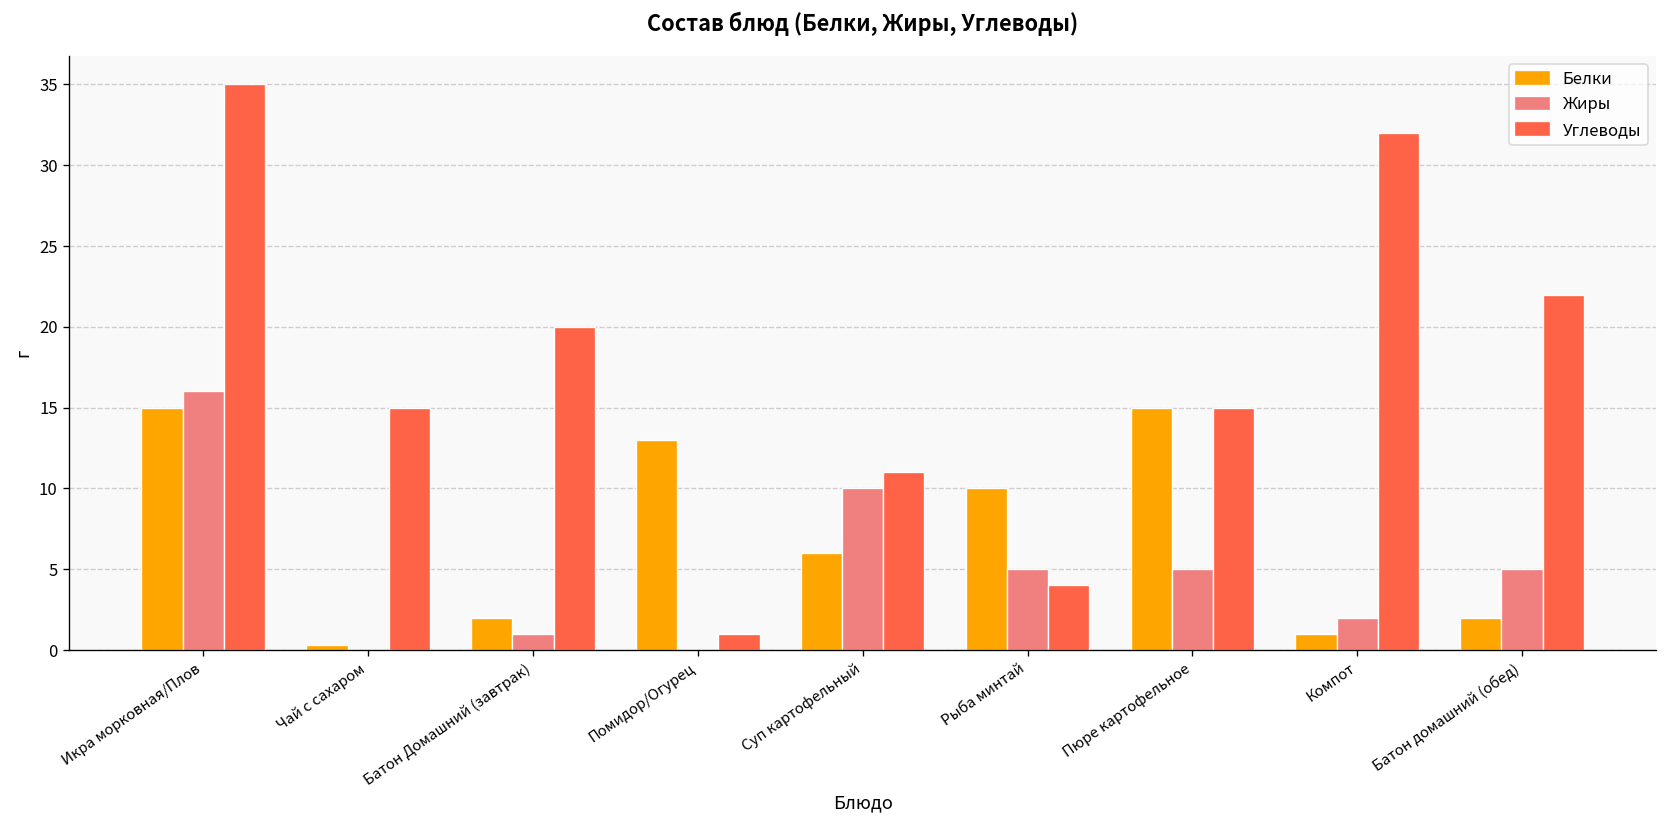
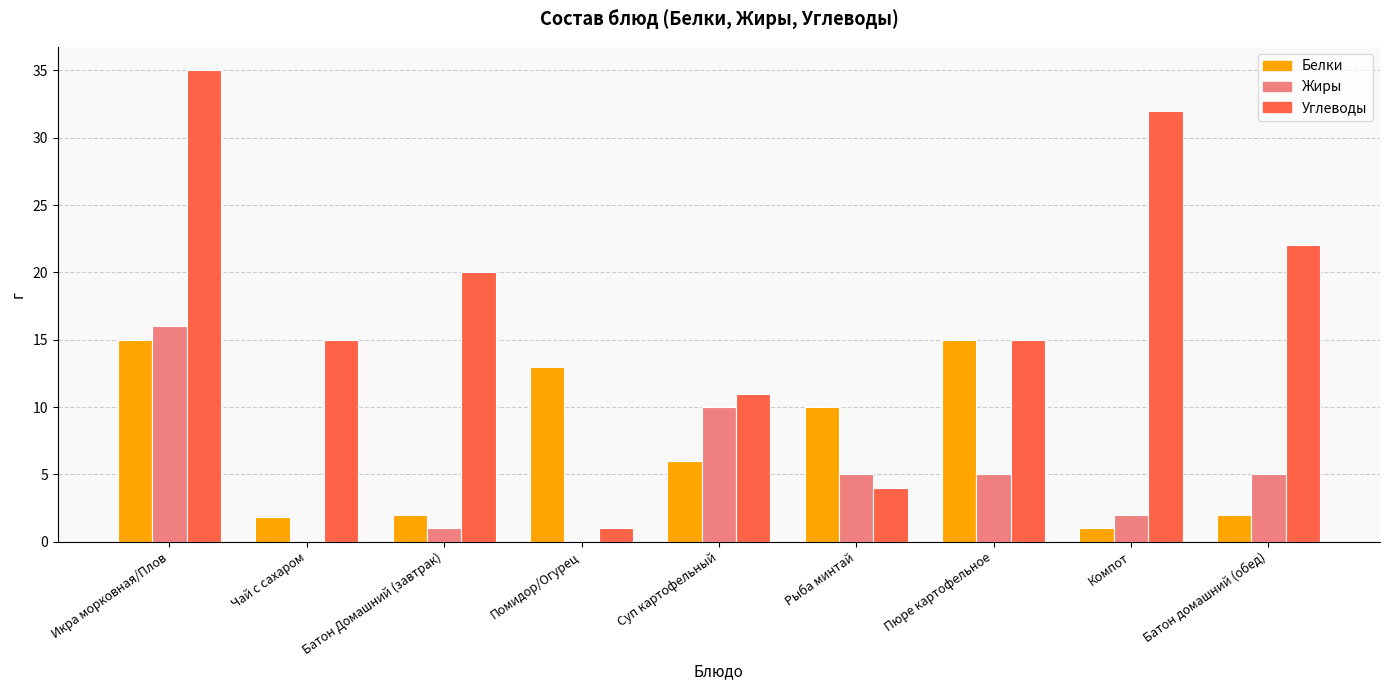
Белки, Чай с сахаром: 0.3 -> 1.8
